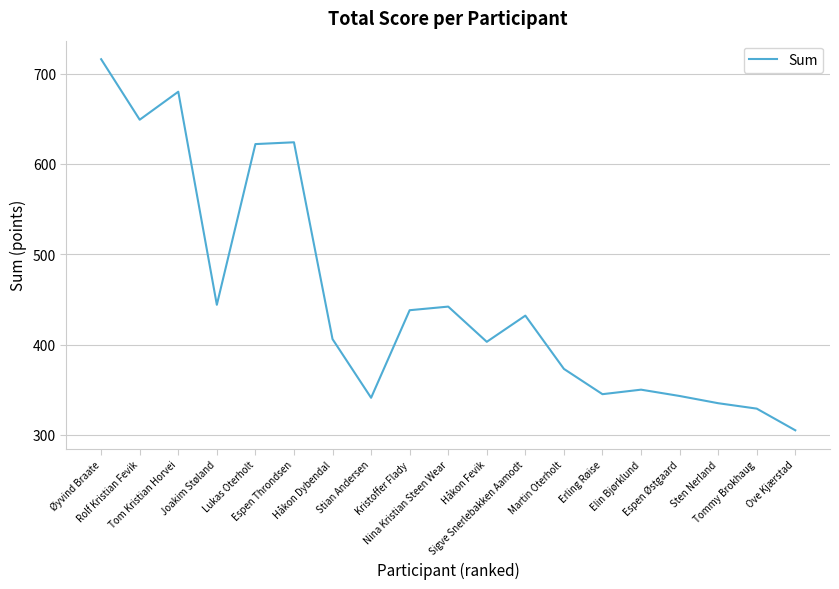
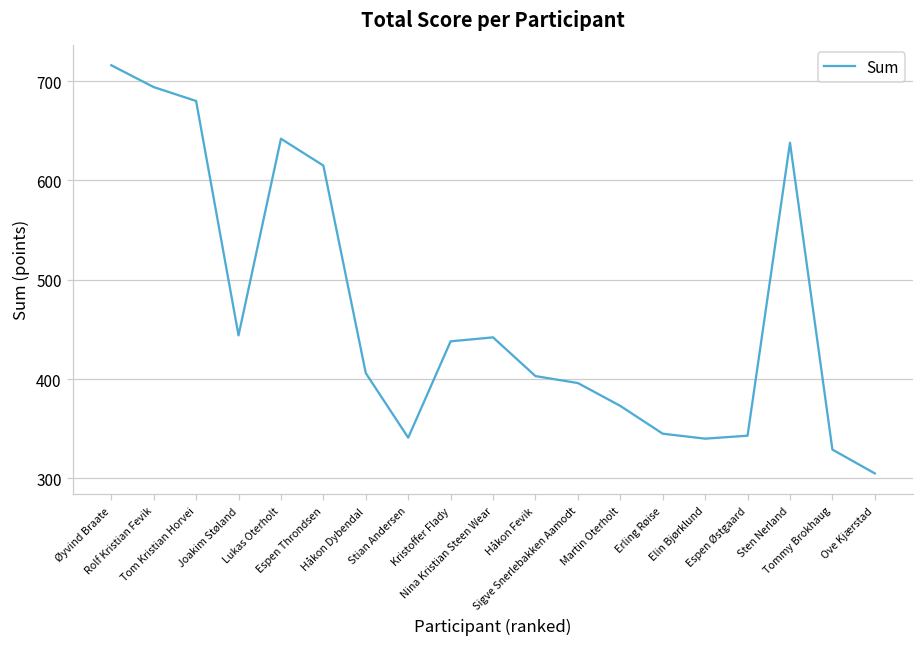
Rolf Kristian Fevik: 650 -> 690
Lukas Oterholt: 620 -> 640
Espen Throndsen: 624 -> 615
Sigve Snerlebakken Aamodt: 430 -> 400
Elin Bjørklund: 350 -> 340
Sten Nerland: 340 -> 640
